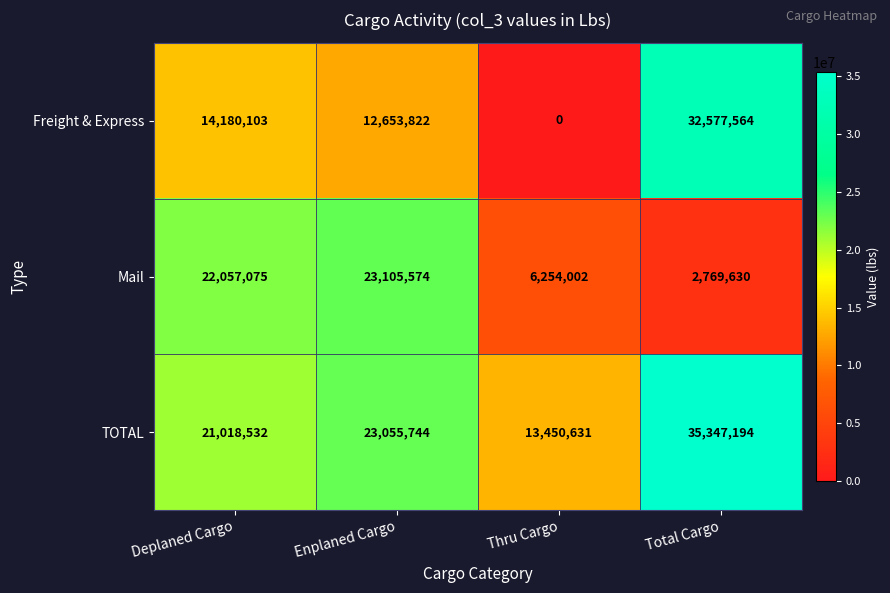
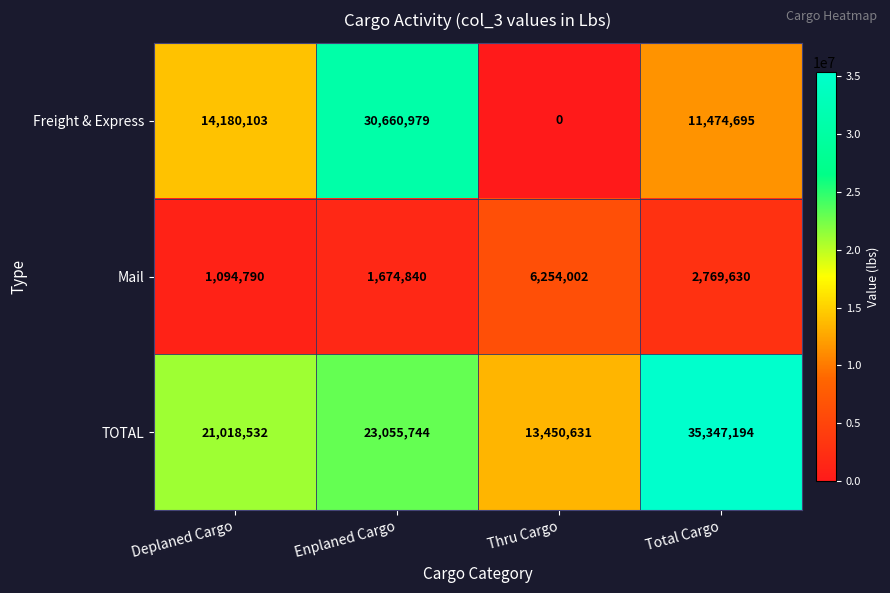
Freight & Express, Enplaned Cargo: 12,653,822 -> 30,660,979
Freight & Express, Total Cargo: 32,577,564 -> 11,474,695
Mail, Deplaned Cargo: 22,057,075 -> 1,094,790
Mail, Enplaned Cargo: 23,105,574 -> 1,674,840
